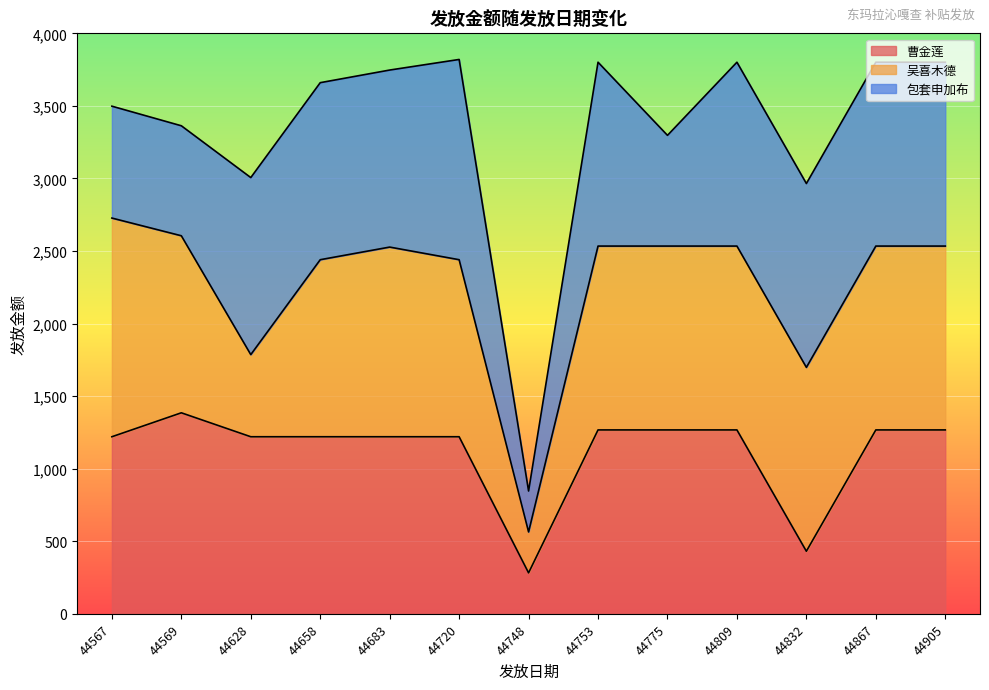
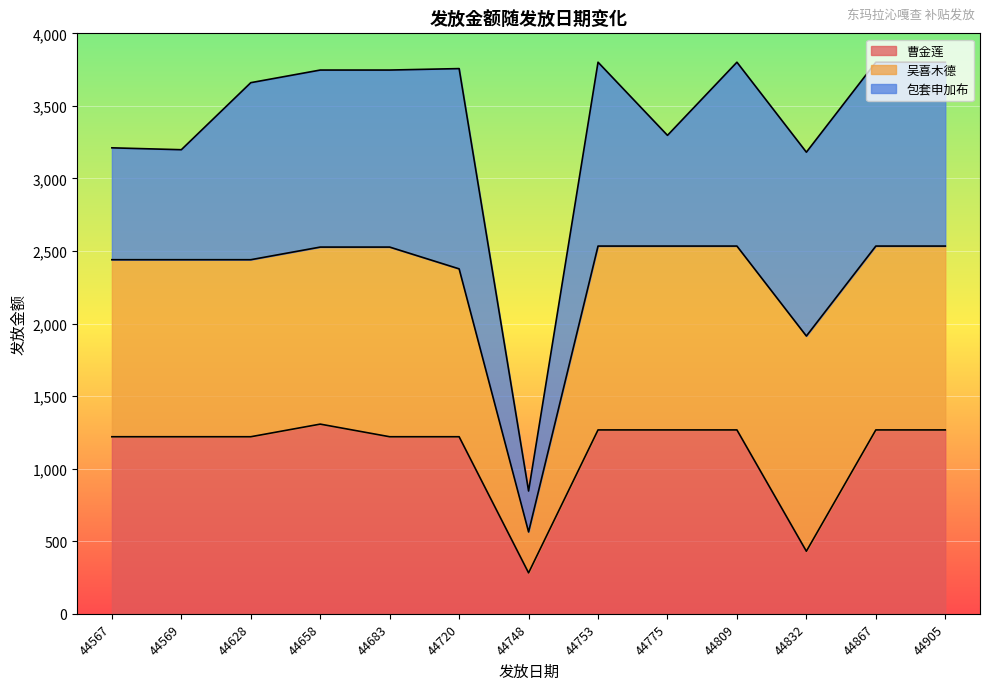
吴喜木德, 44567: 1,510 -> 1,220
曹金莲, 44569: 1,390 -> 1,220
吴喜木德, 44628: 570 -> 1,220
曹金莲, 44658: 1,220 -> 1,310
吴喜木德, 44720: 1,220 -> 1,160
吴喜木德, 44832: 1,270 -> 1,480
